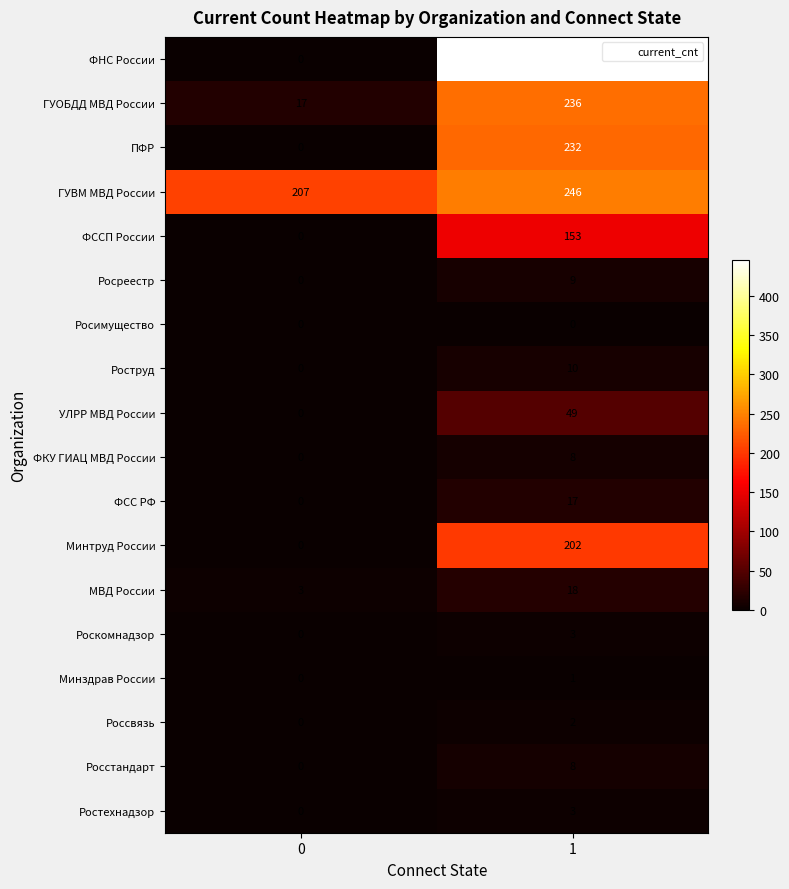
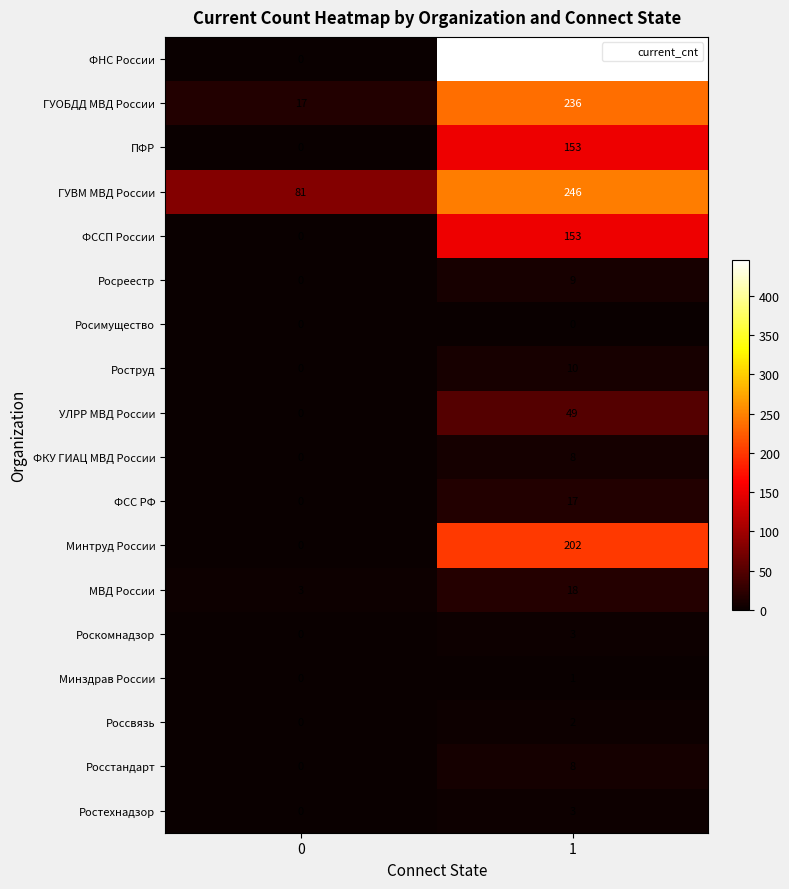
ПФР, 1: 232 -> 153
ГУВМ МВД России, 0: 207 -> 81
